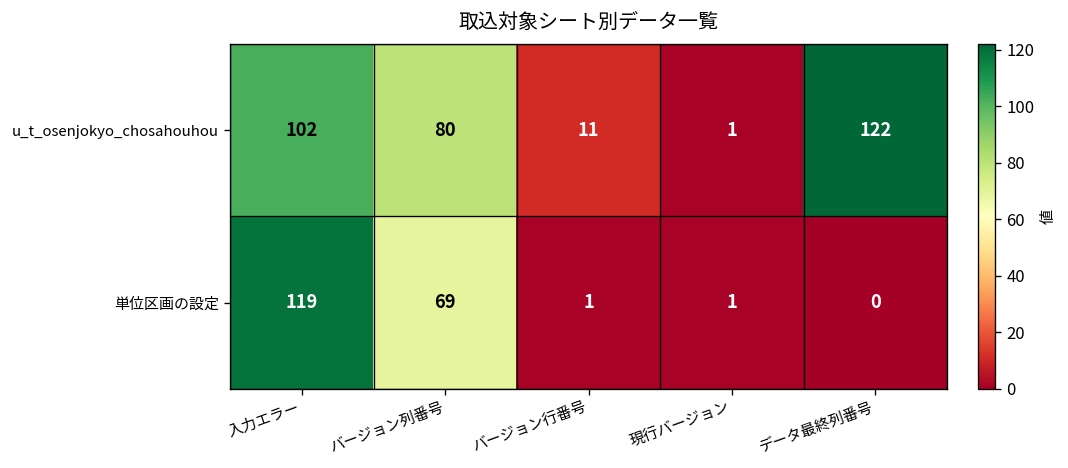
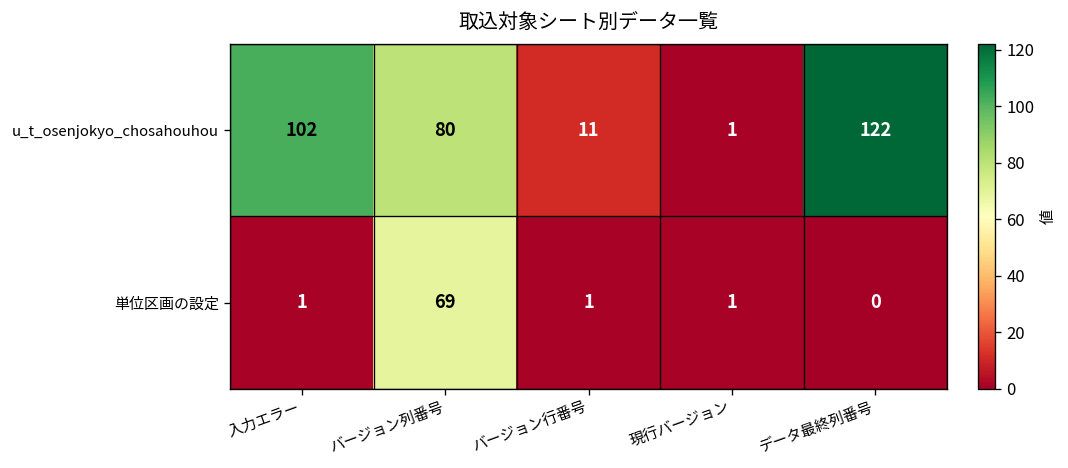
単位区画の設定, 入力エラー: 119 -> 1
